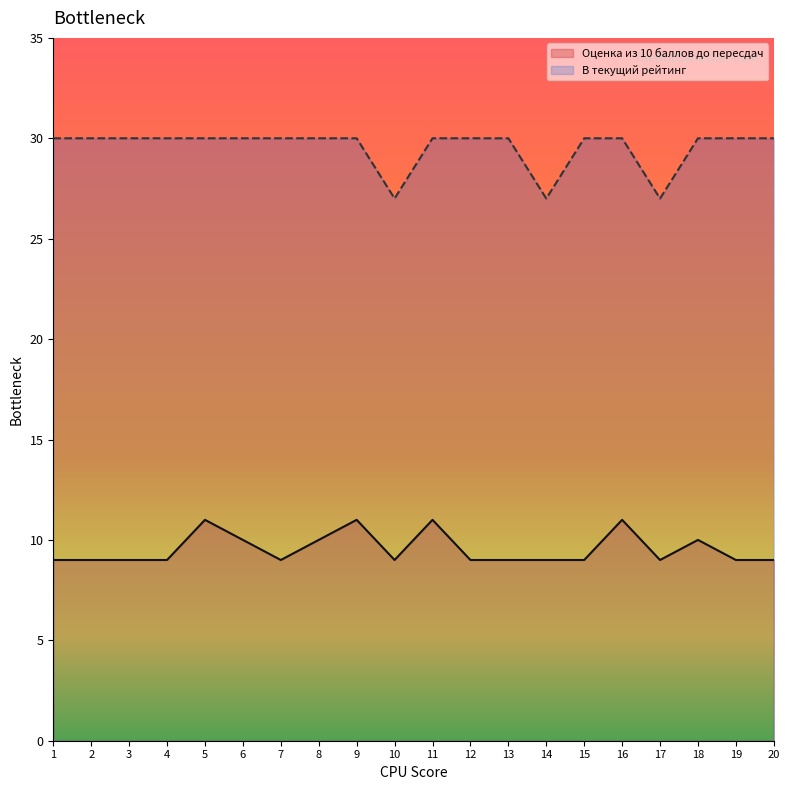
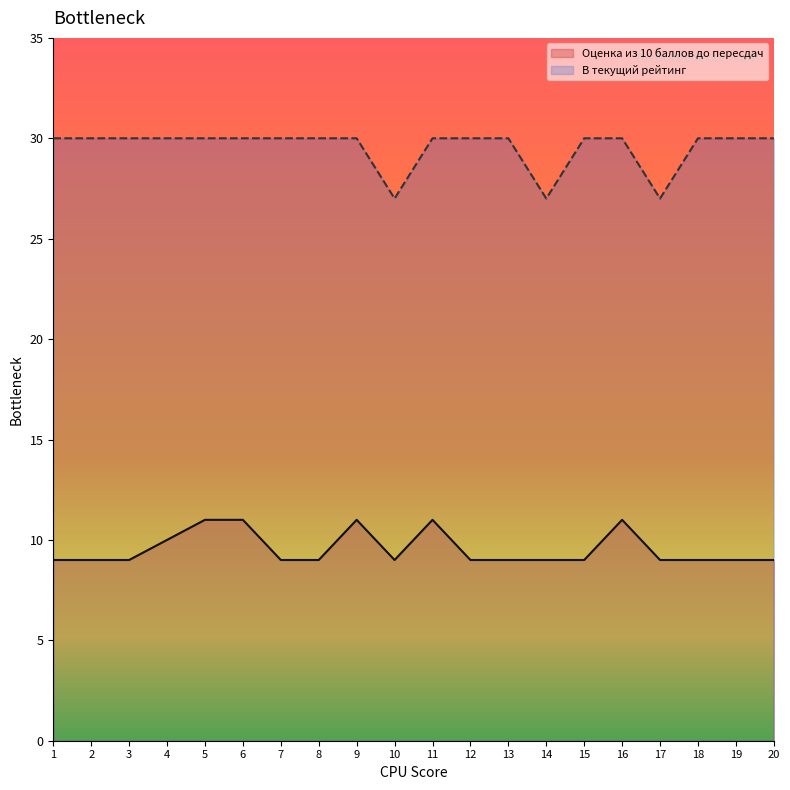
Оценка из 10 баллов до пересдач, 4: 9 -> 10
Оценка из 10 баллов до пересдач, 6: 10 -> 11
Оценка из 10 баллов до пересдач, 8: 10 -> 9
Оценка из 10 баллов до пересдач, 18: 10 -> 9
